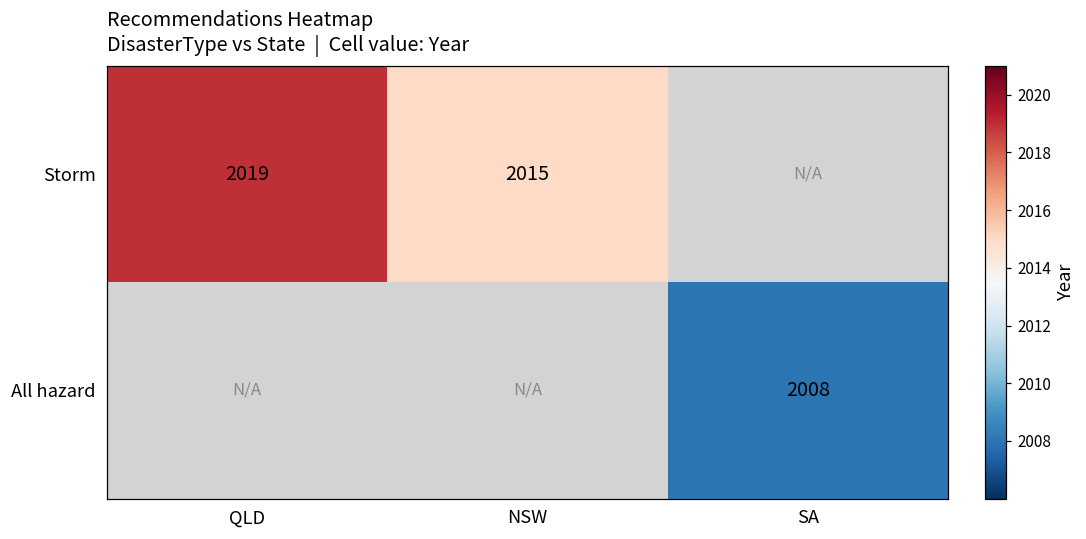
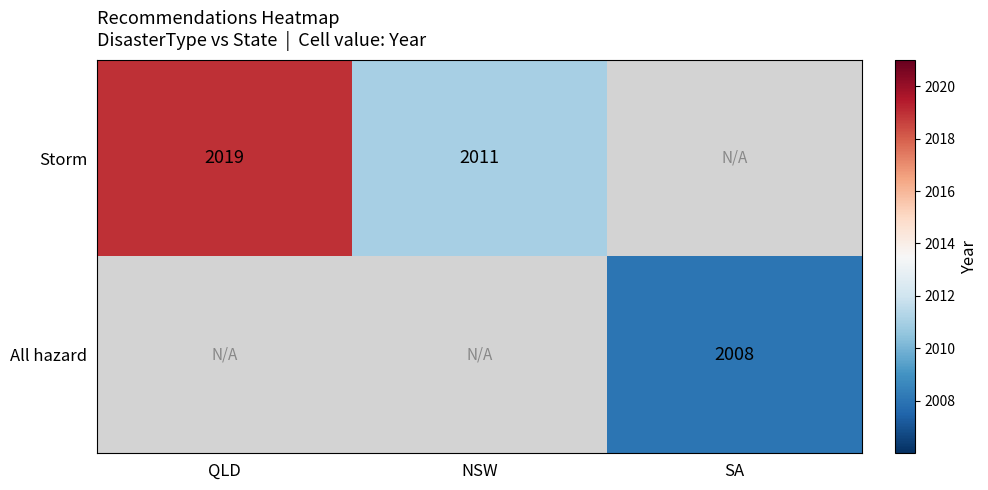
Storm, NSW: 2015 -> 2011
